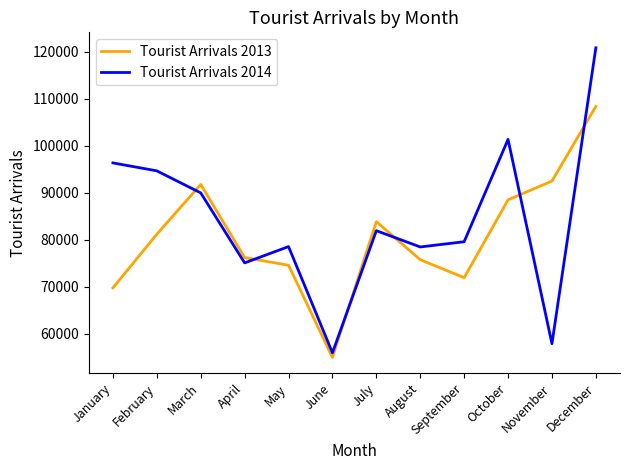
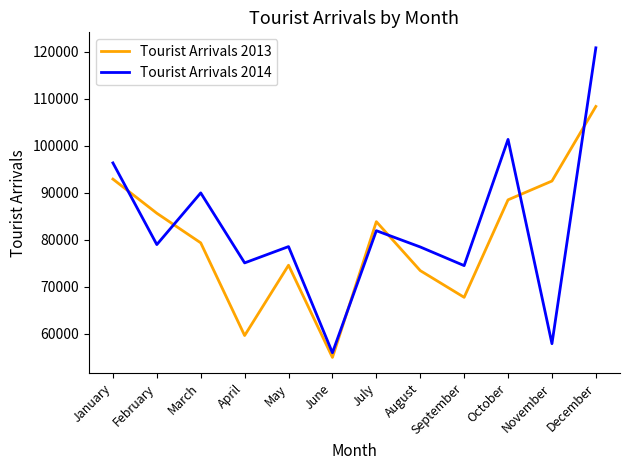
Tourist Arrivals 2013, January: 70000 -> 93000
Tourist Arrivals 2013, February: 81000 -> 86000
Tourist Arrivals 2014, February: 95000 -> 79000
Tourist Arrivals 2013, March: 92000 -> 79000
Tourist Arrivals 2013, April: 76000 -> 60000
Tourist Arrivals 2013, August: 76000 -> 73000
Tourist Arrivals 2013, September: 72000 -> 68000
Tourist Arrivals 2014, September: 80000 -> 75000
